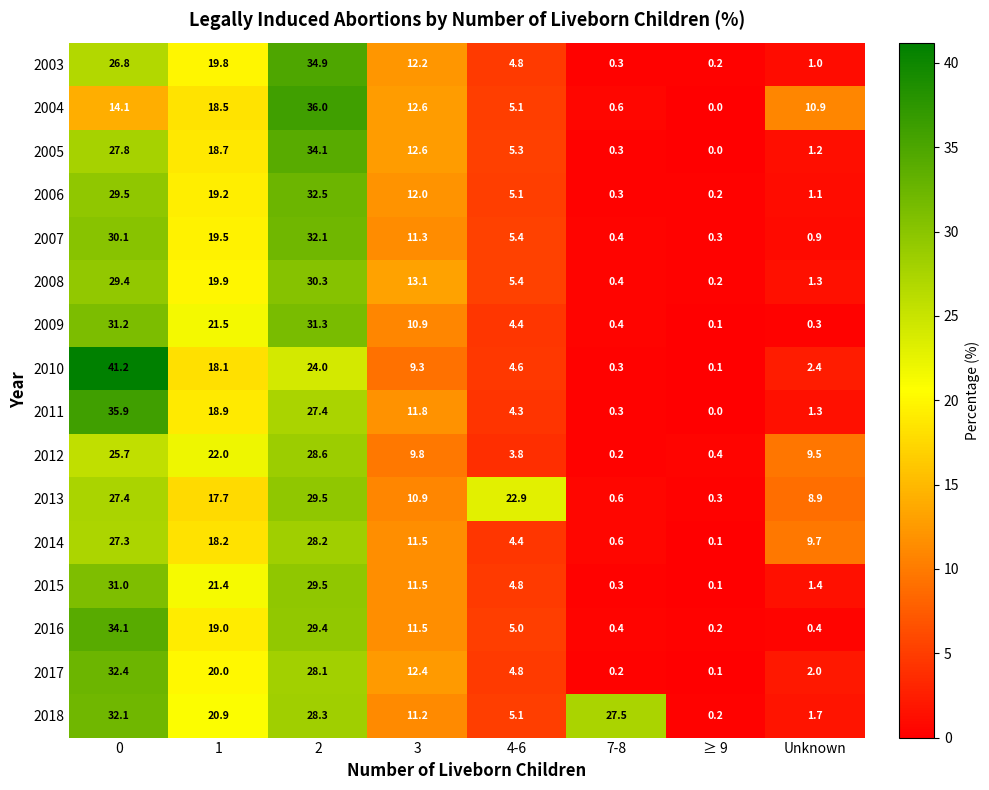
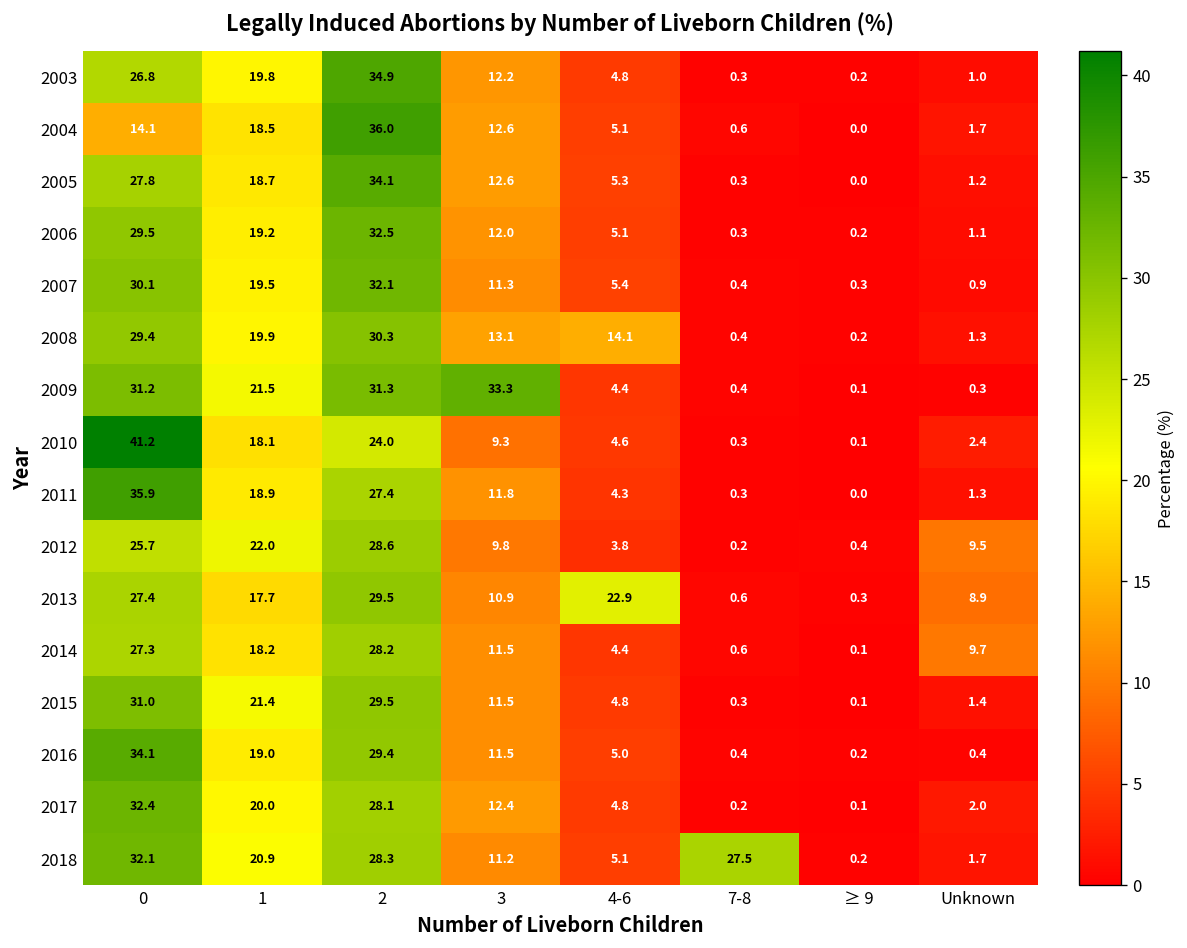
2004, Unknown: 10.9 -> 1.7
2008, 4-6: 5.4 -> 14.1
2009, 3: 10.9 -> 33.3
